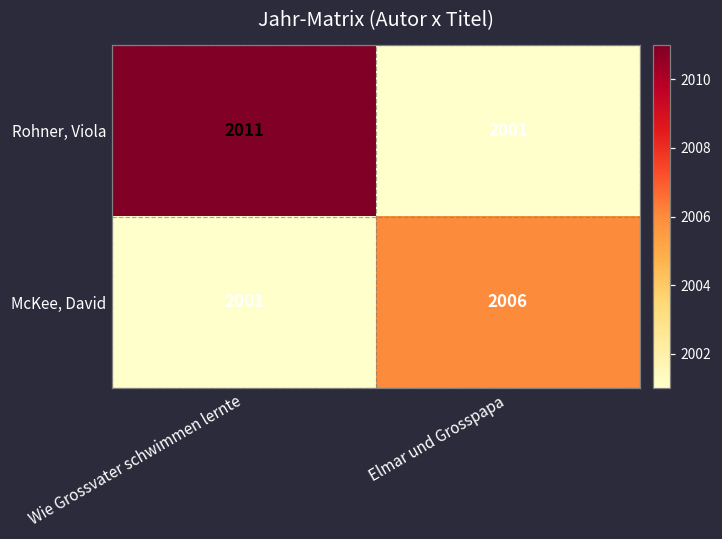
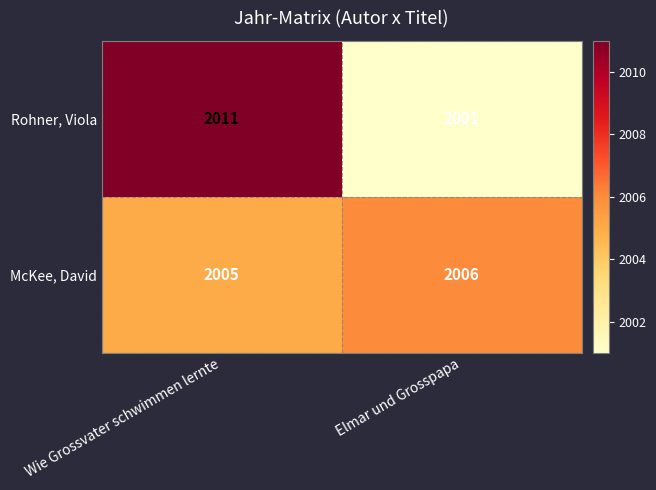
McKee, David, Wie Grossvater schwimmen lernte: 2001 -> 2005
